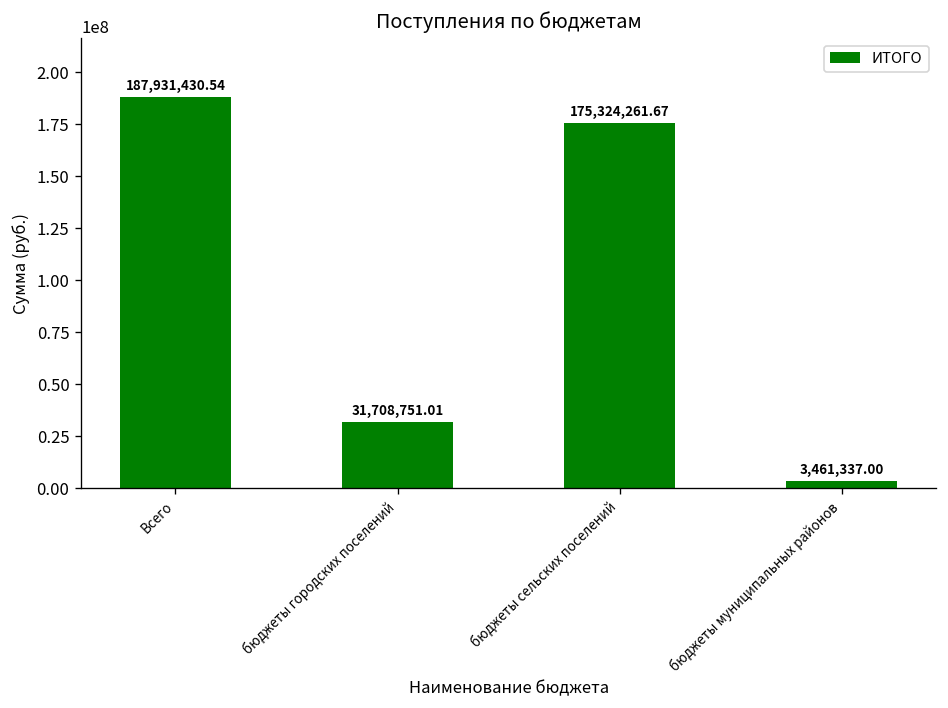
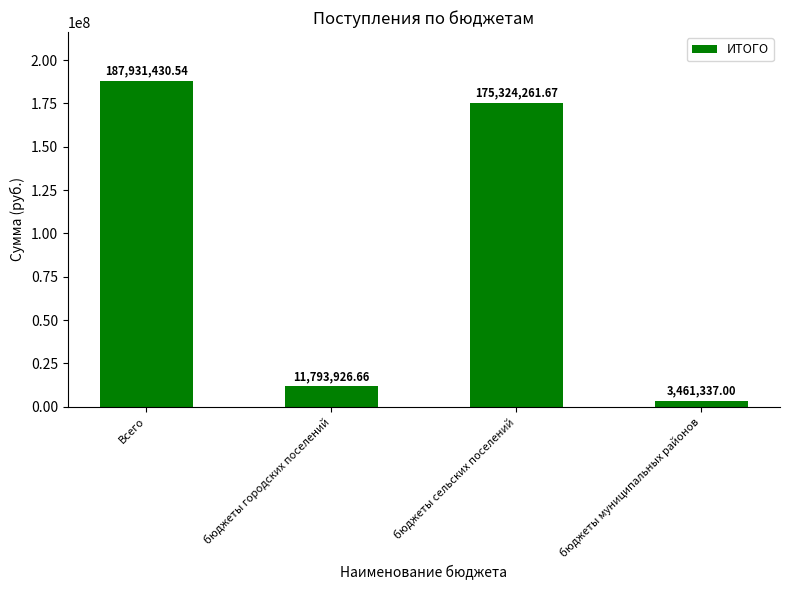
бюджеты городских поселений: 31,708,751.01 -> 11,793,926.66
